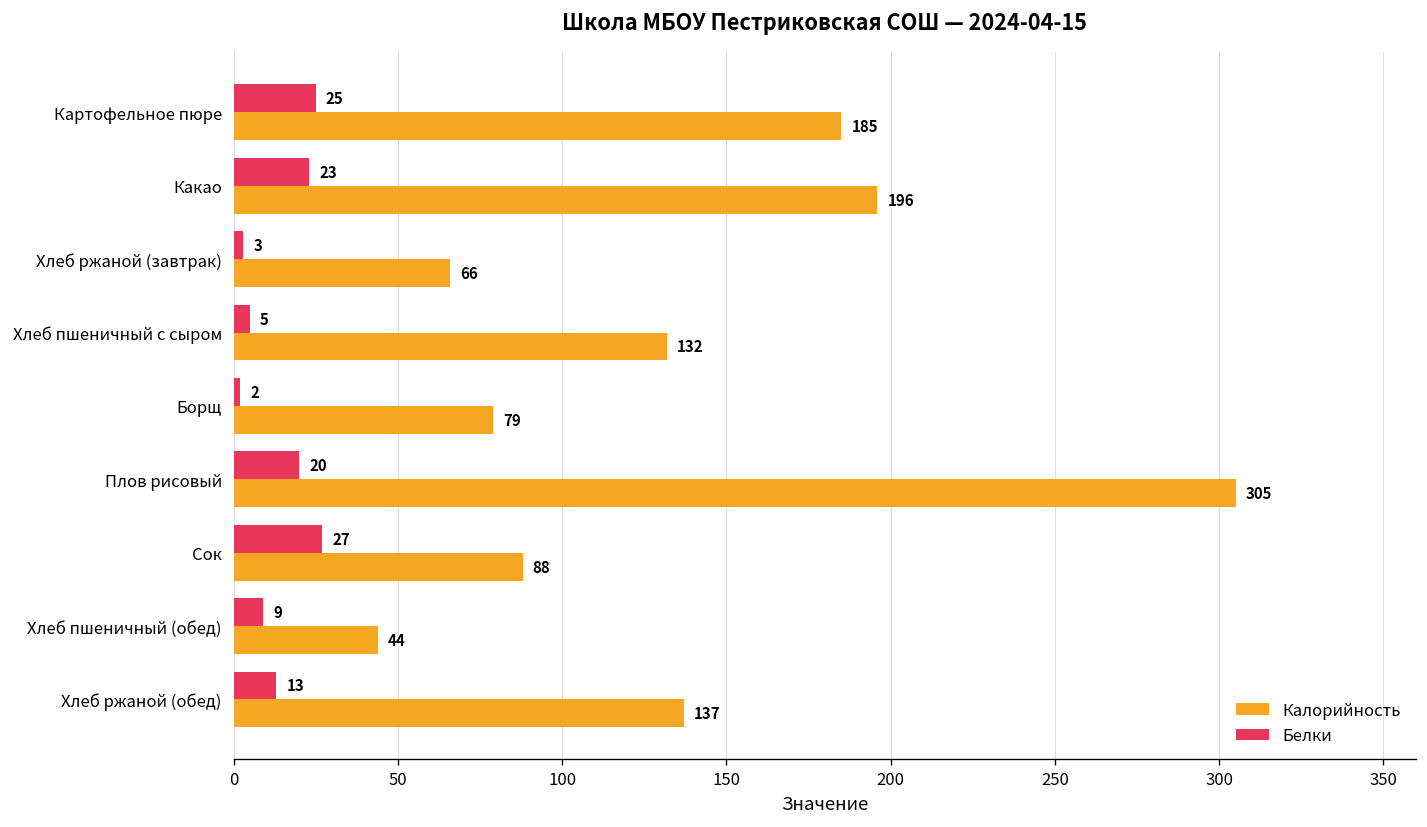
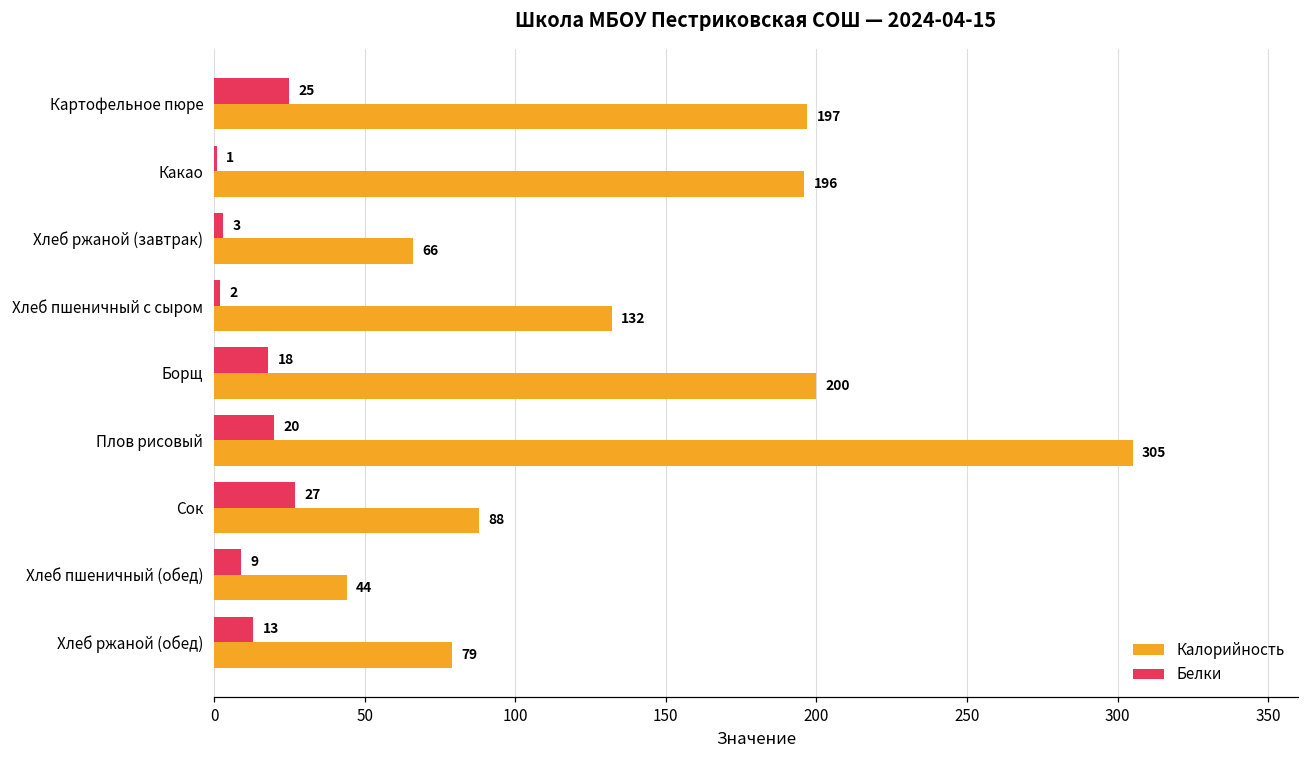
Калорийность, Картофельное пюре: 185 -> 197
Белки, Какао: 23 -> 1
Белки, Хлеб пшеничный с сыром: 5 -> 2
Белки, Борщ: 2 -> 18
Калорийность, Борщ: 79 -> 200
Калорийность, Хлеб ржаной (обед): 137 -> 79
